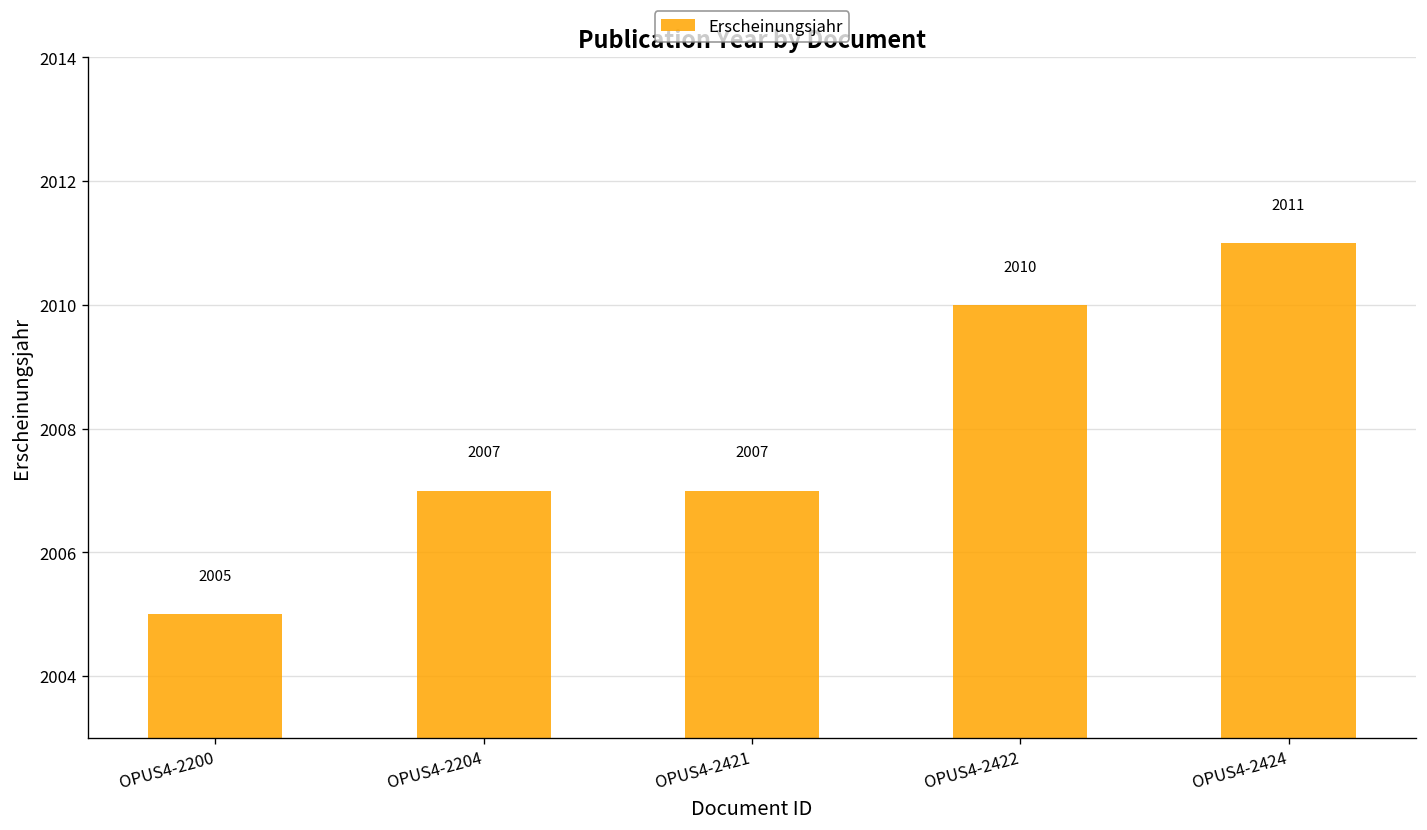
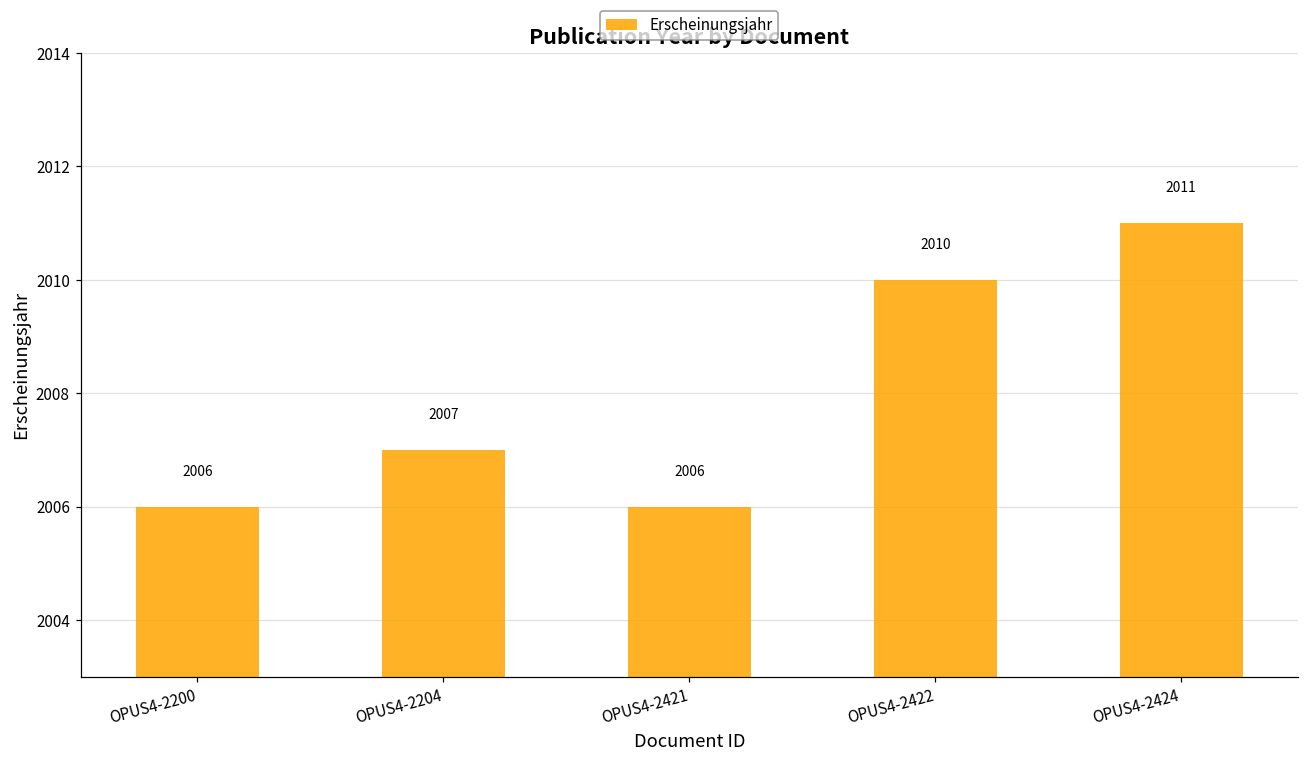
OPUS4-2200: 2005 -> 2006
OPUS4-2421: 2007 -> 2006
